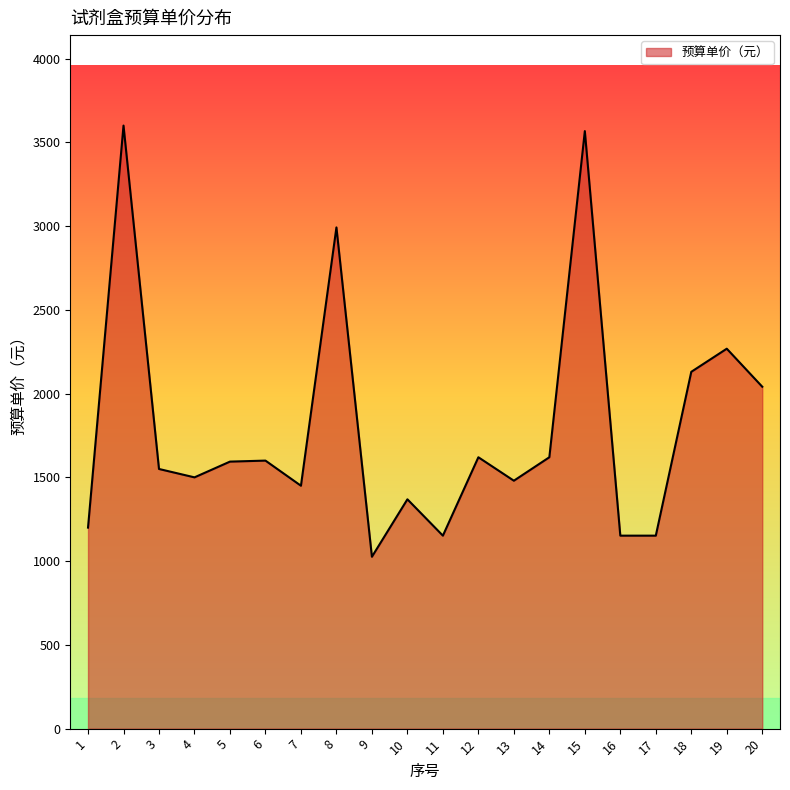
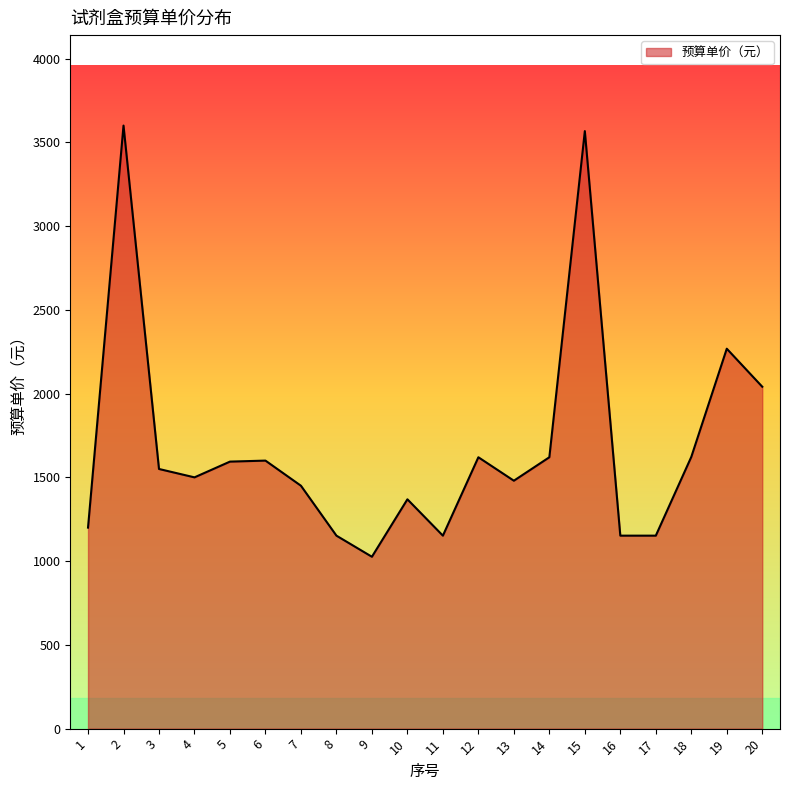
8: 2990 -> 1150
18: 2130 -> 1620
